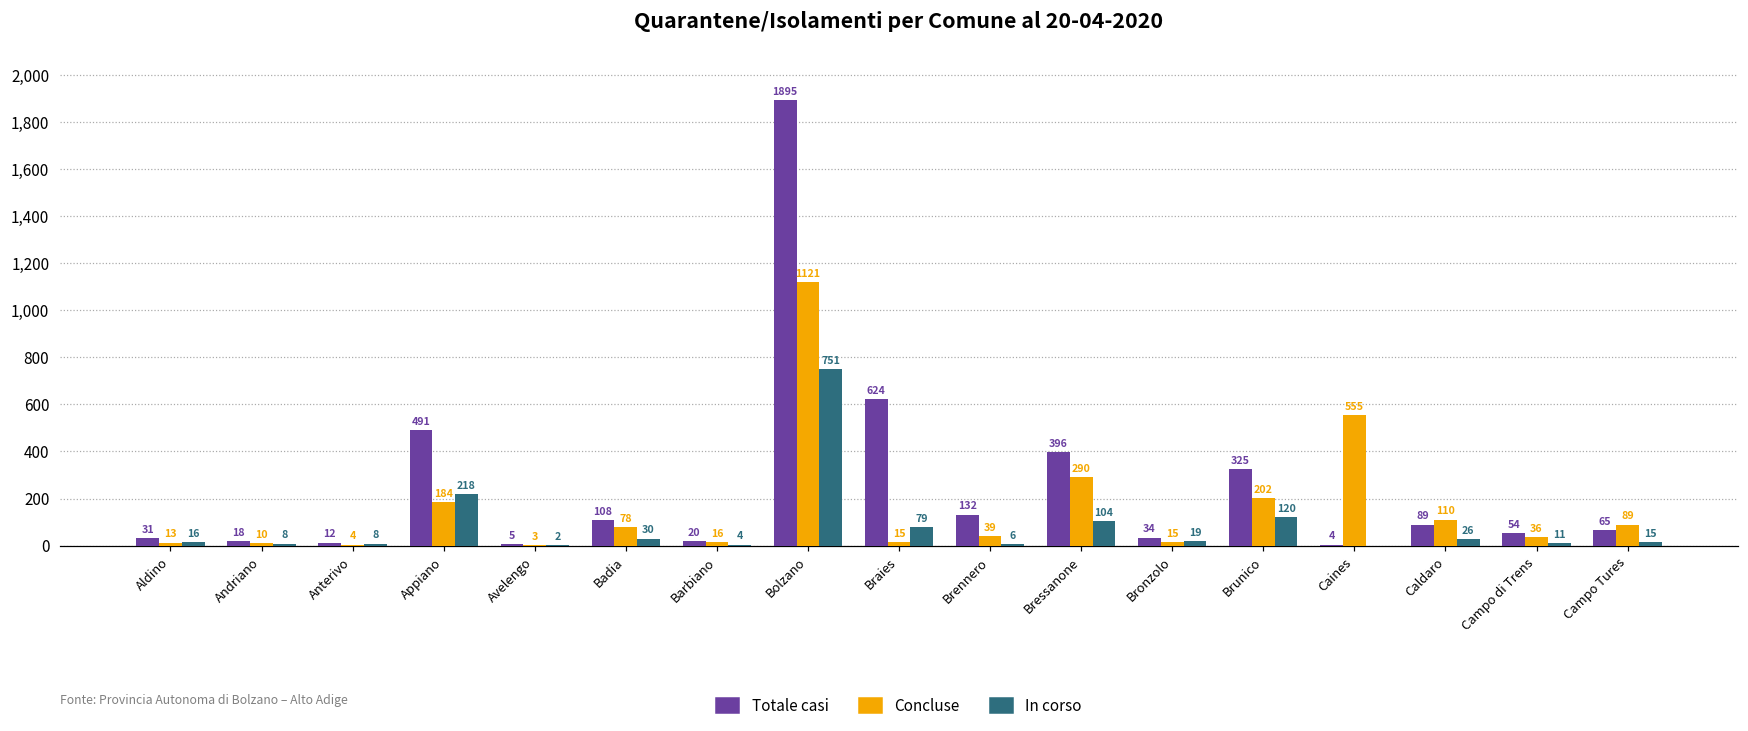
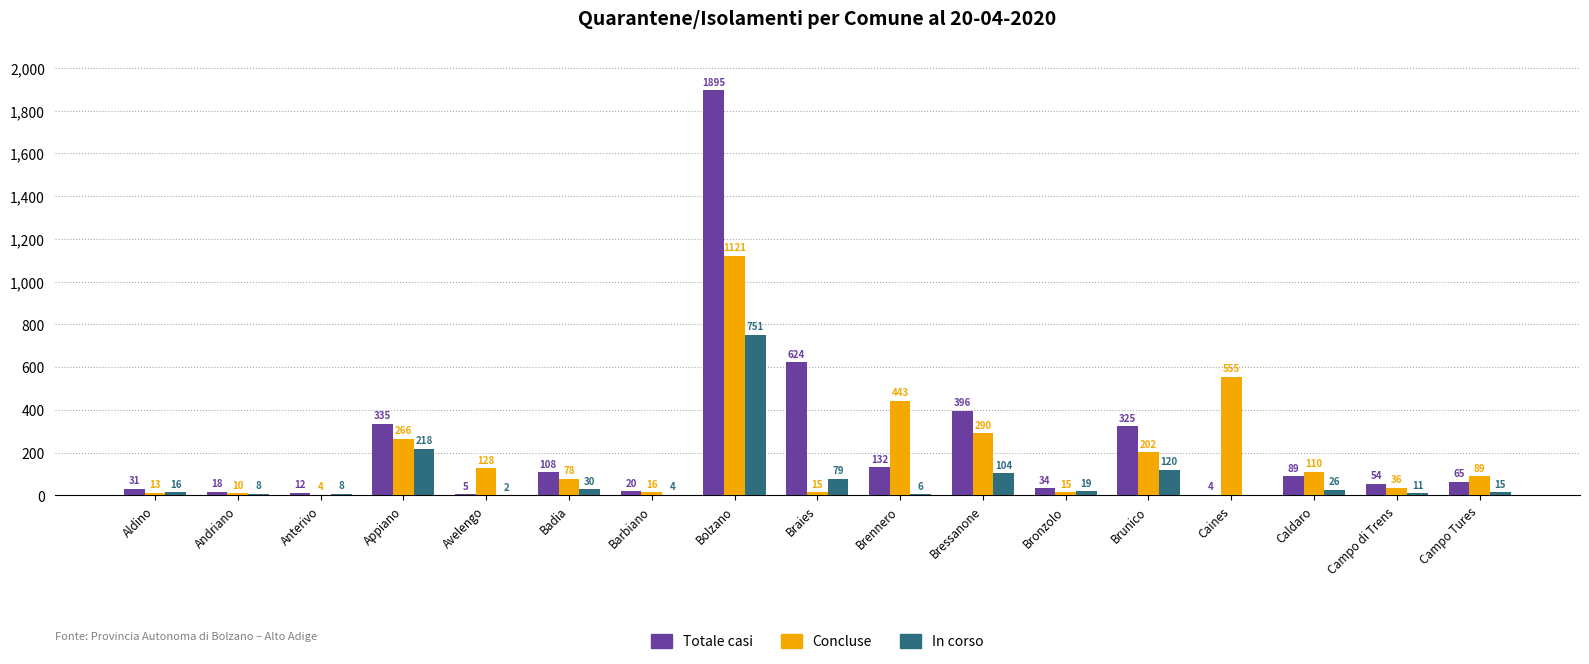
Totale casi, Appiano: 491 -> 335
Concluse, Appiano: 184 -> 266
Concluse, Avelengo: 3 -> 128
Concluse, Brennero: 39 -> 443
